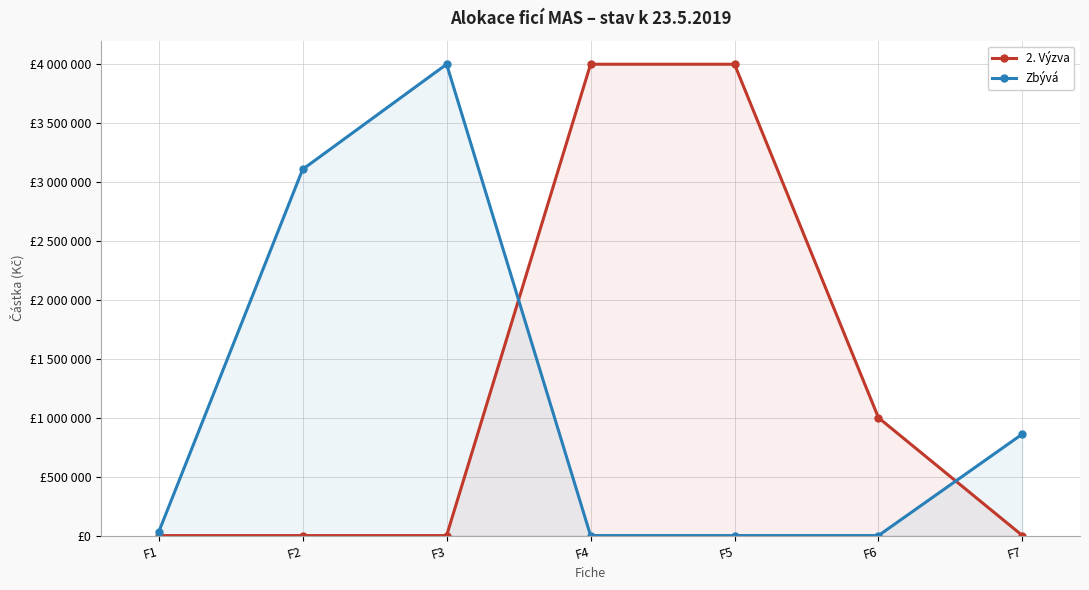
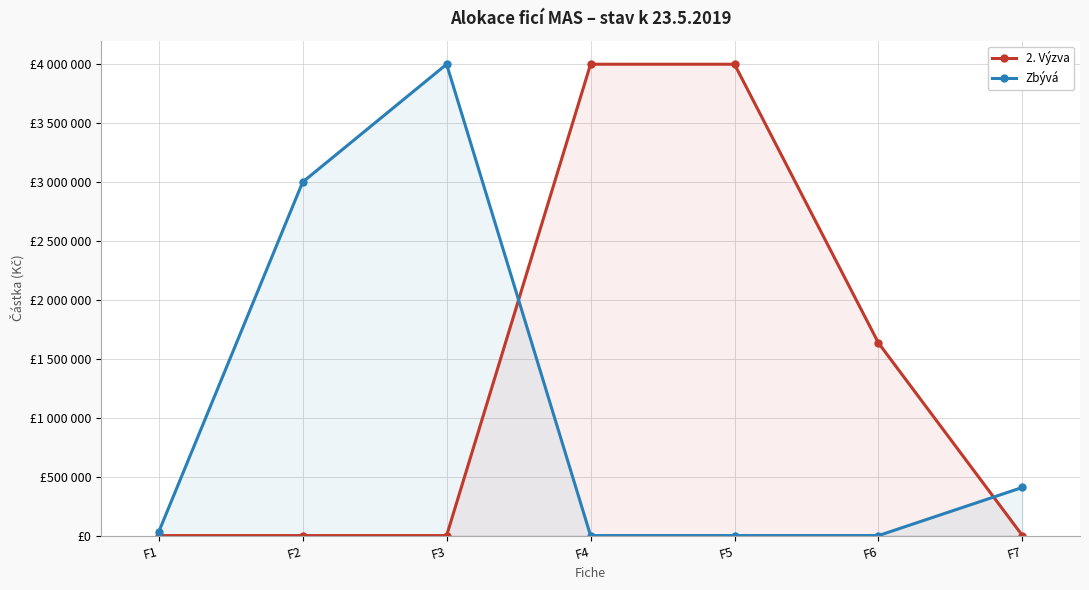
Zbývá, F2: £3110000 -> £3000000
2. Výzva, F6: £1000000 -> £1630000
Zbývá, F7: £860000 -> £410000
